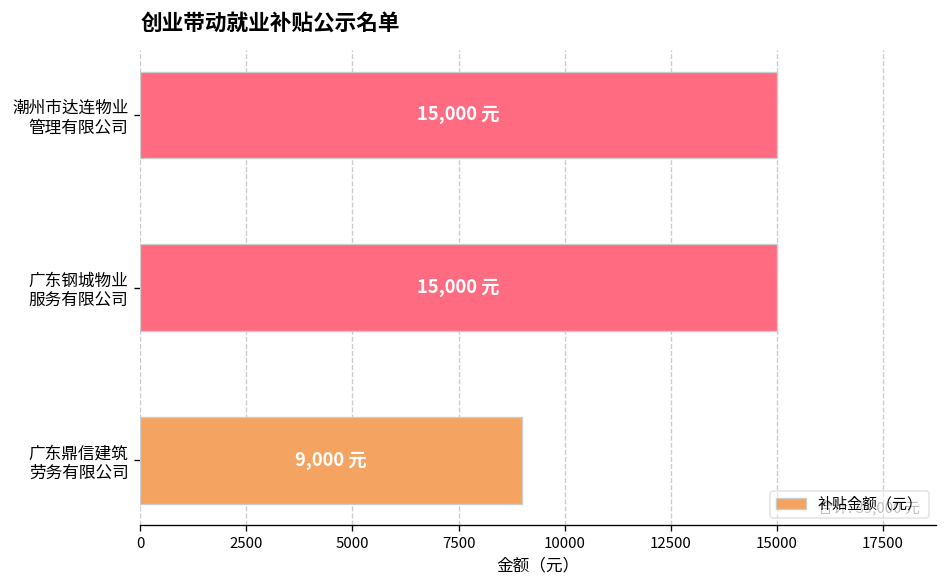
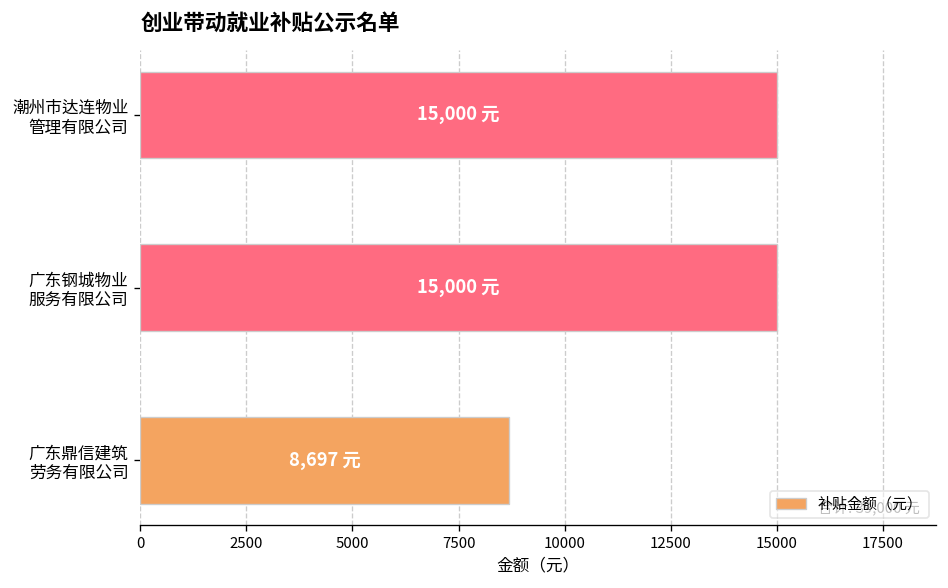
广东鼎信建筑 劳务有限公司: 9,000 -> 8,697
